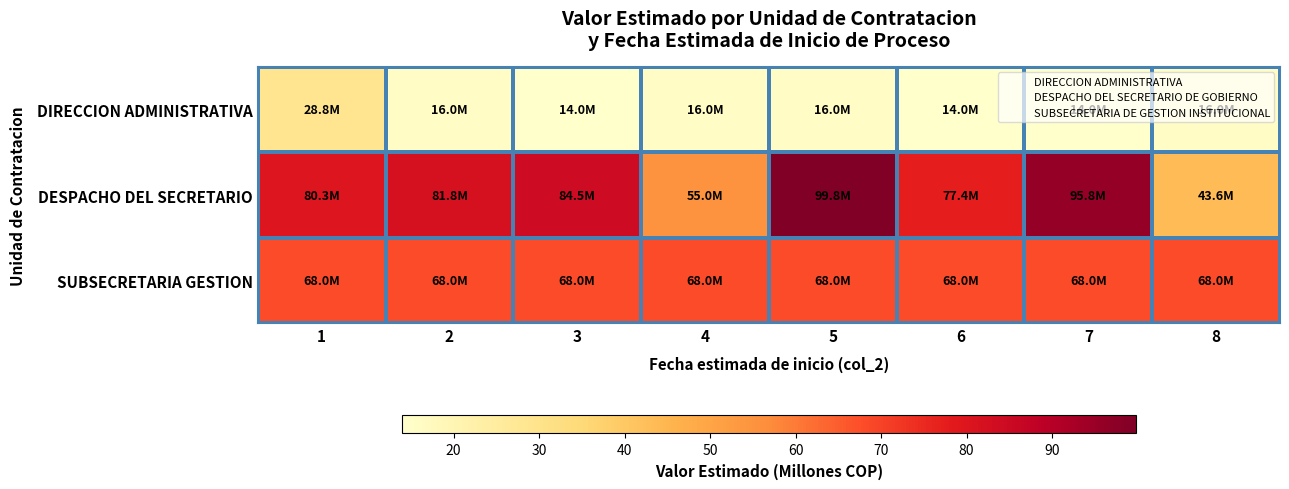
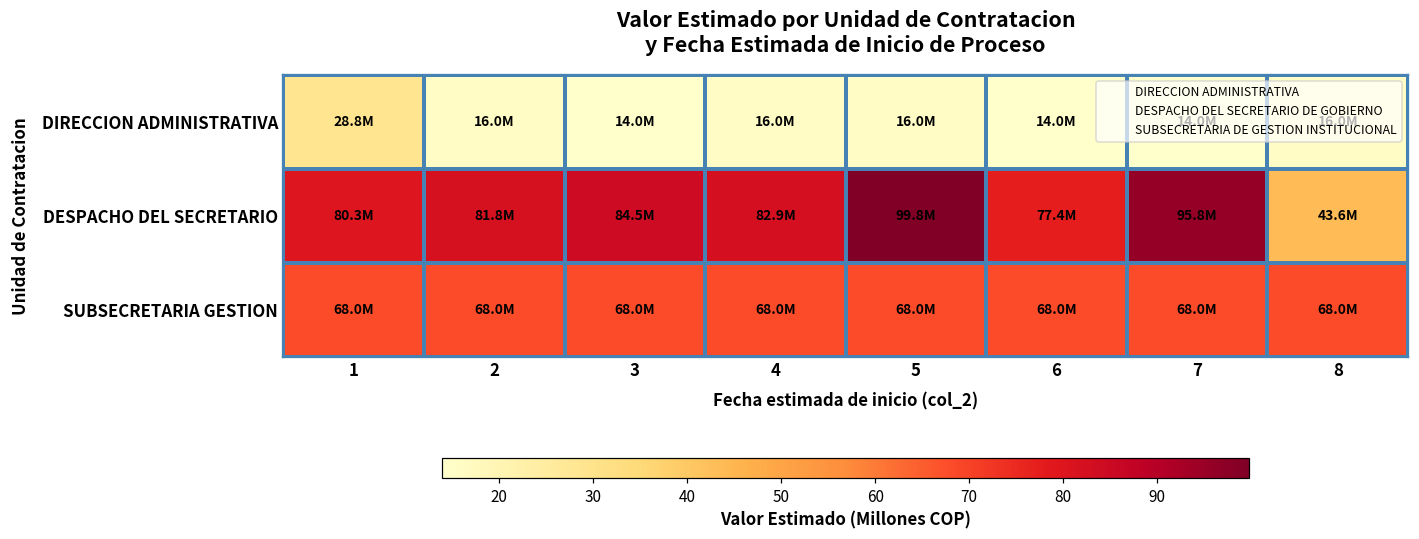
DESPACHO DEL SECRETARIO, 4: 55.0M -> 82.9M
